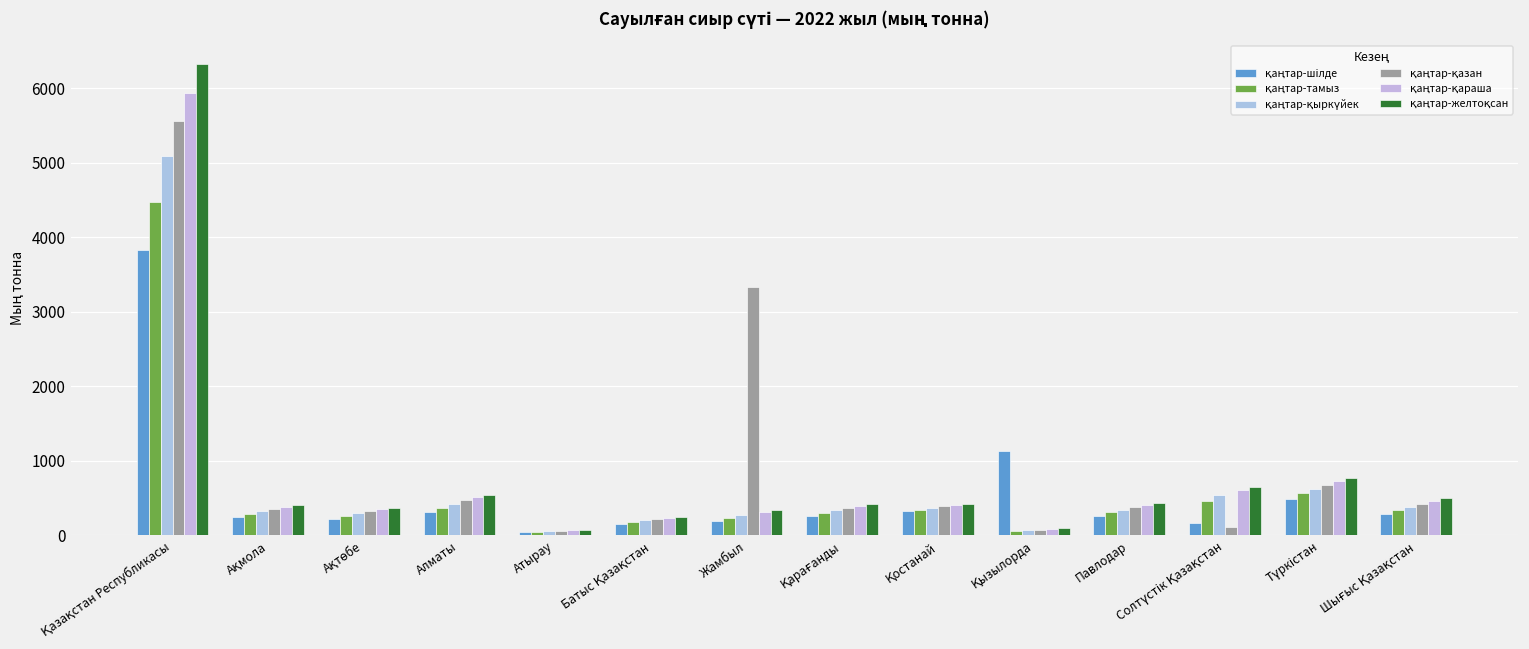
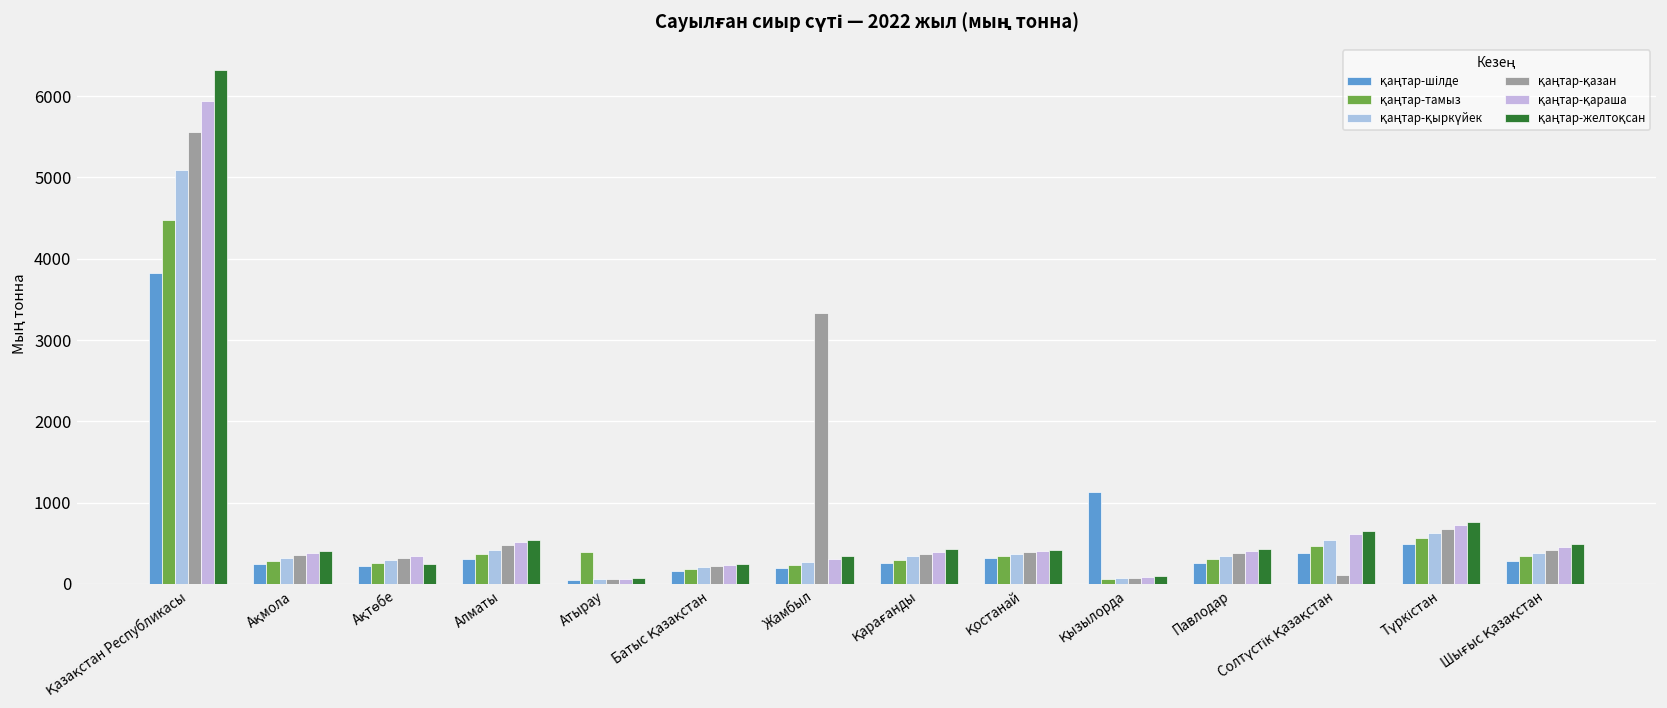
қаңтар-желтоқсан, Ақтөбе: 400 -> 200
қаңтар-тамыз, Атырау: 0 -> 400
қаңтар-шілде, Солтүстік Қазақстан: 200 -> 400
